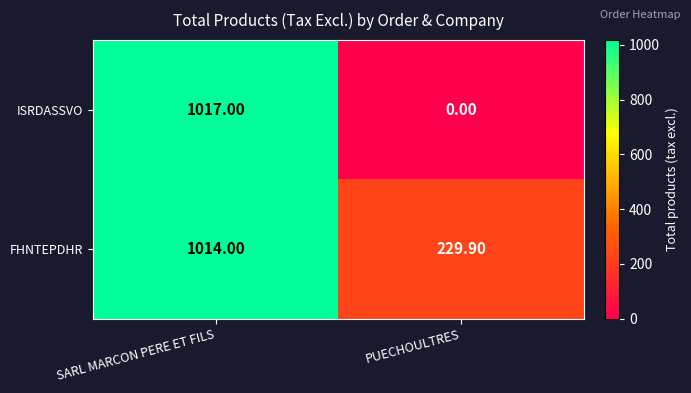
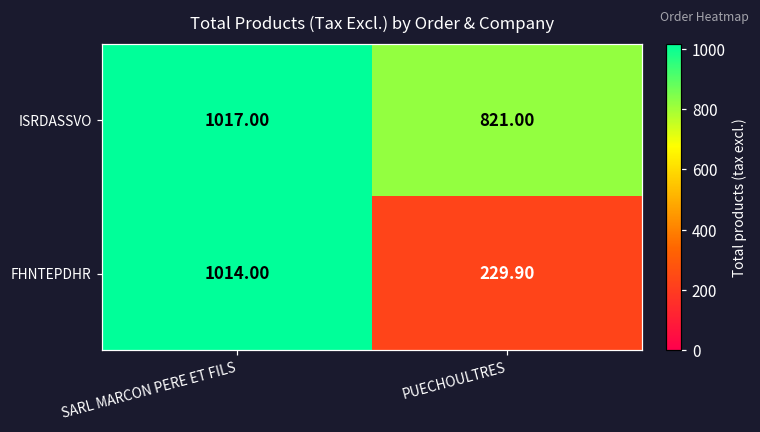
ISRDASSVO, PUECHOULTRES: 0.00 -> 821.00
